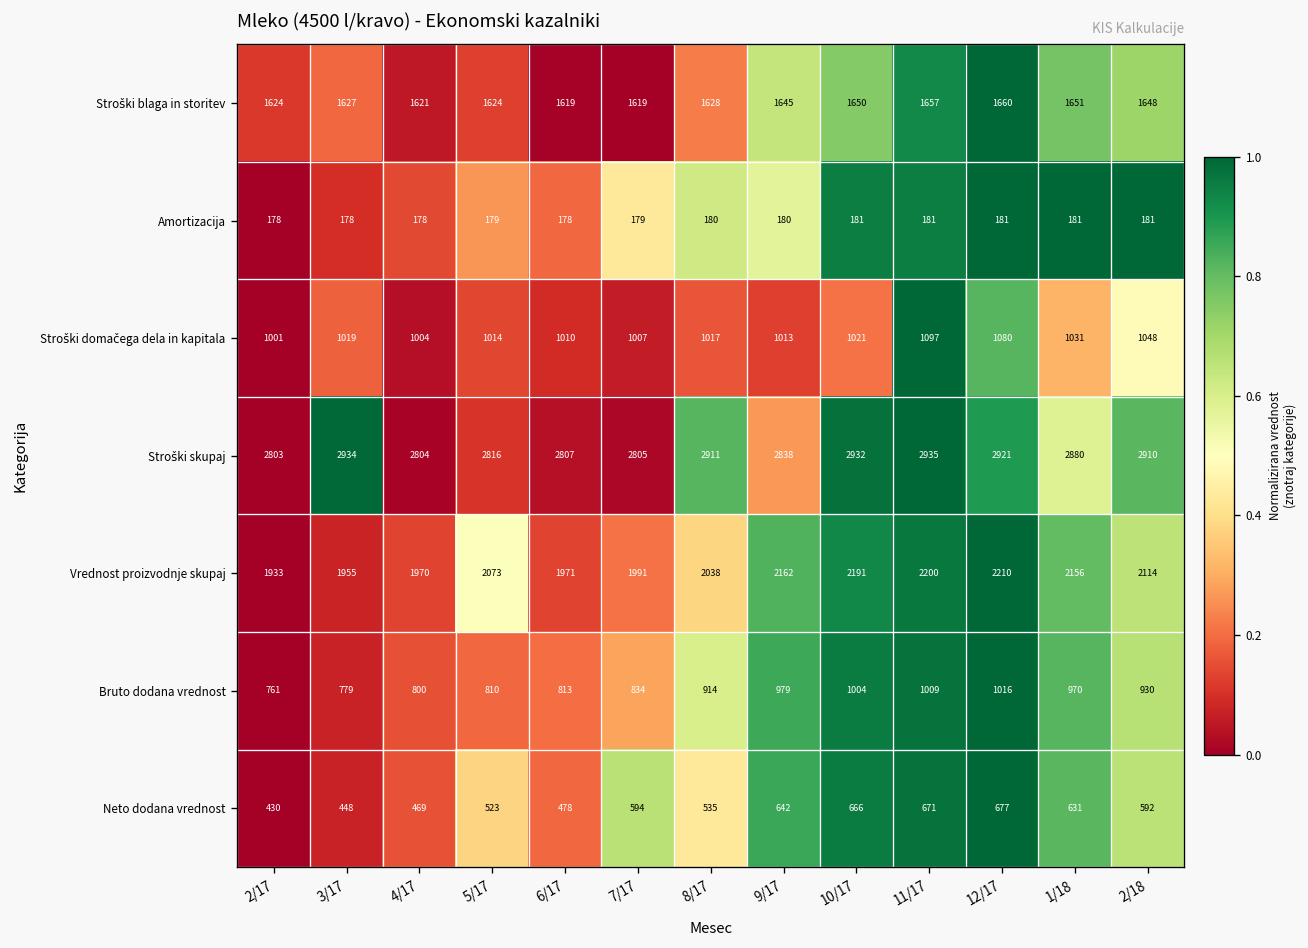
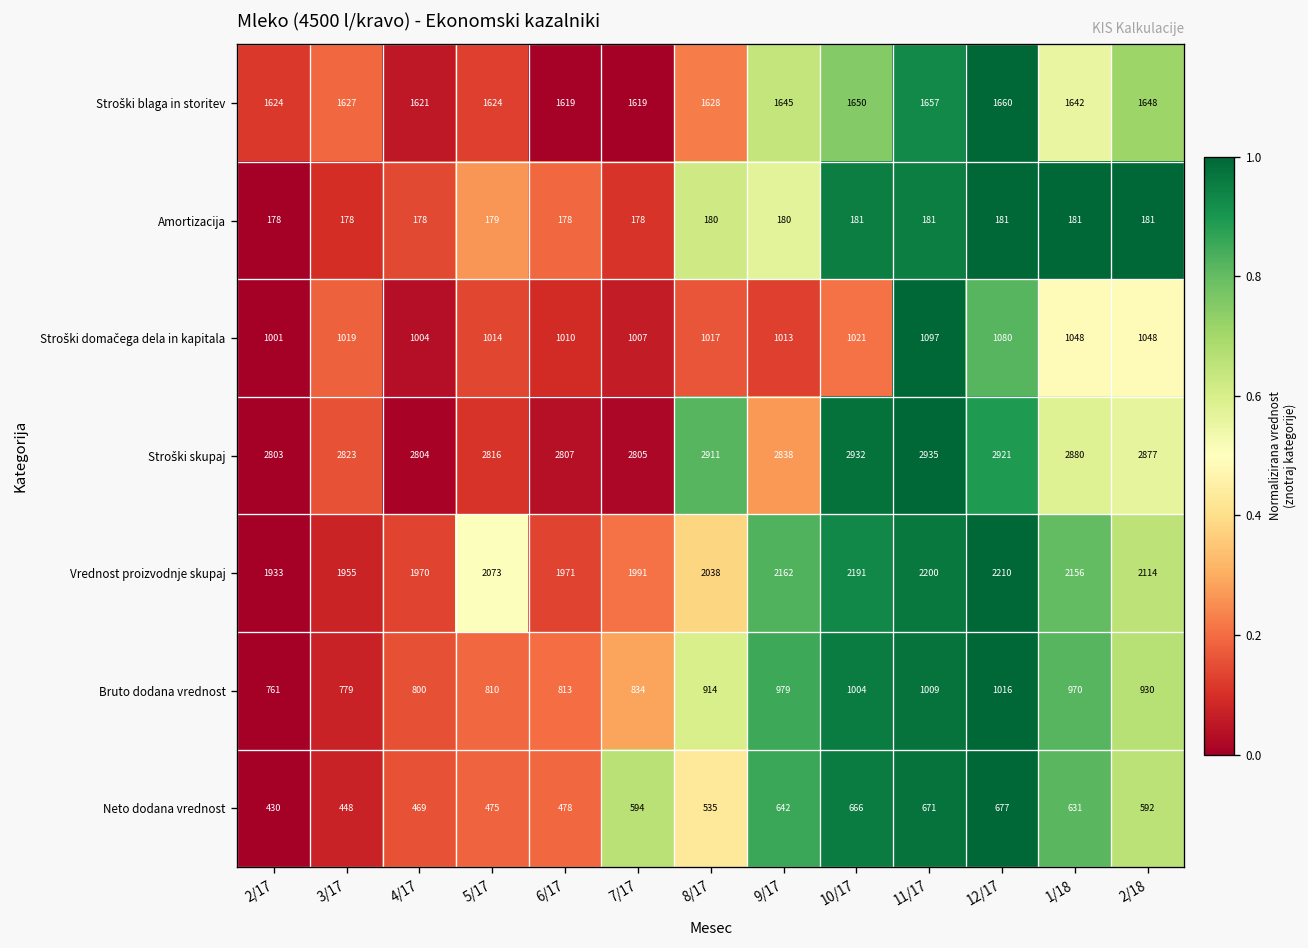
Stroški blaga in storitev, 1/18: 1651 -> 1642
Amortizacija, 7/17: 179 -> 178
Stroški domačega dela in kapitala, 1/18: 1031 -> 1048
Stroški skupaj, 3/17: 2934 -> 2823
Stroški skupaj, 2/18: 2910 -> 2877
Neto dodana vrednost, 5/17: 523 -> 475
